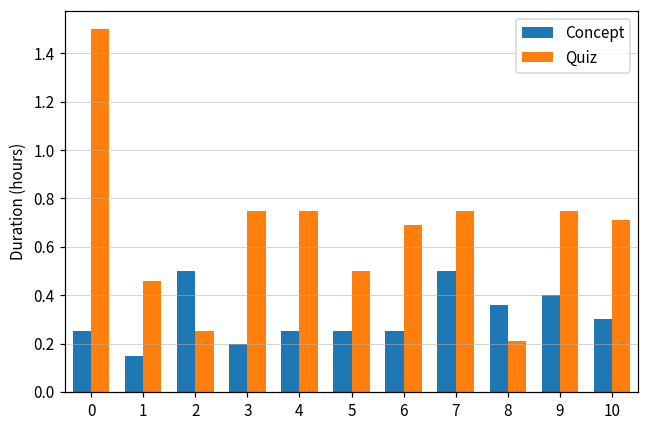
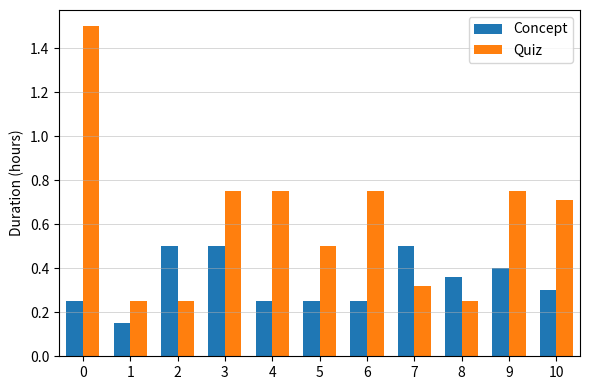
Quiz, 1: 0.46 -> 0.25
Concept, 3: 0.2 -> 0.5
Quiz, 6: 0.69 -> 0.75
Quiz, 7: 0.75 -> 0.32
Quiz, 8: 0.21 -> 0.25
